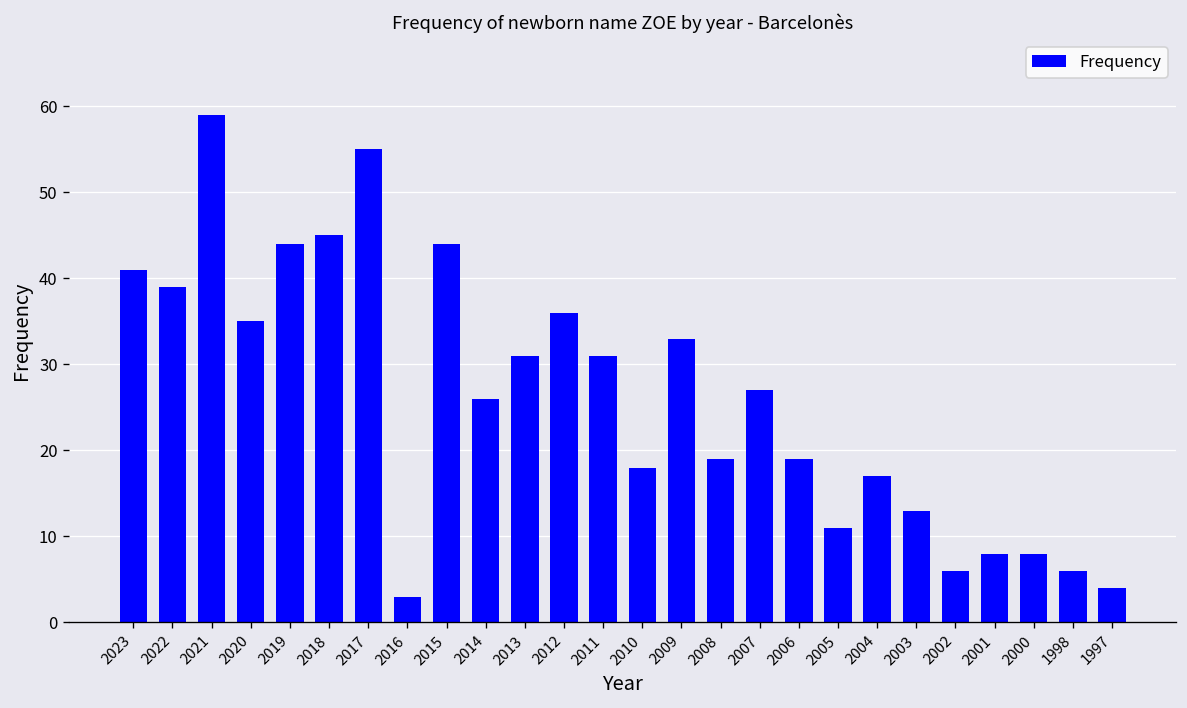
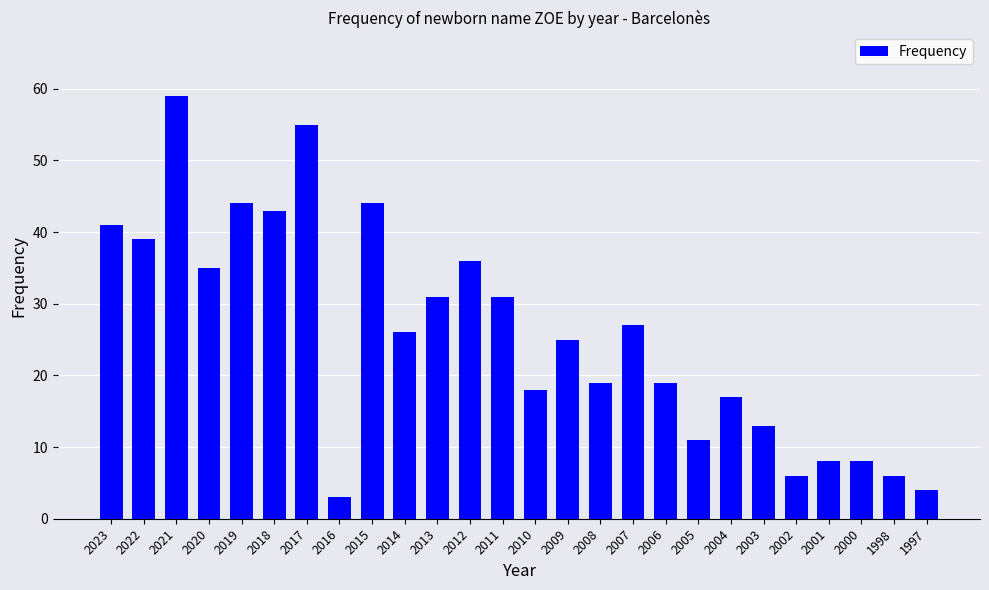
2018: 45 -> 43
2009: 33 -> 25
